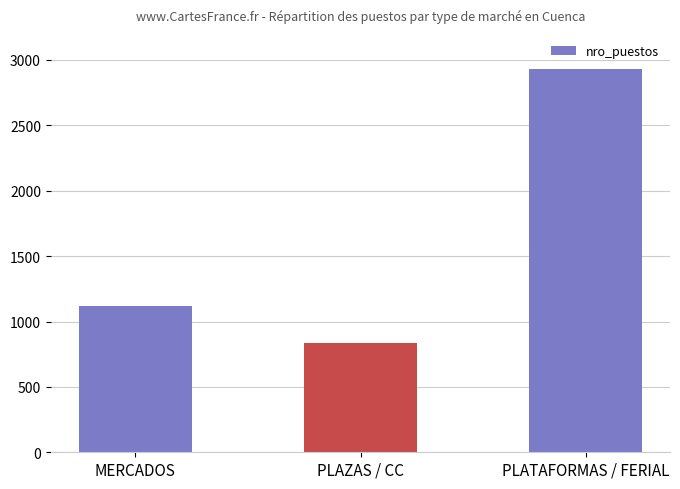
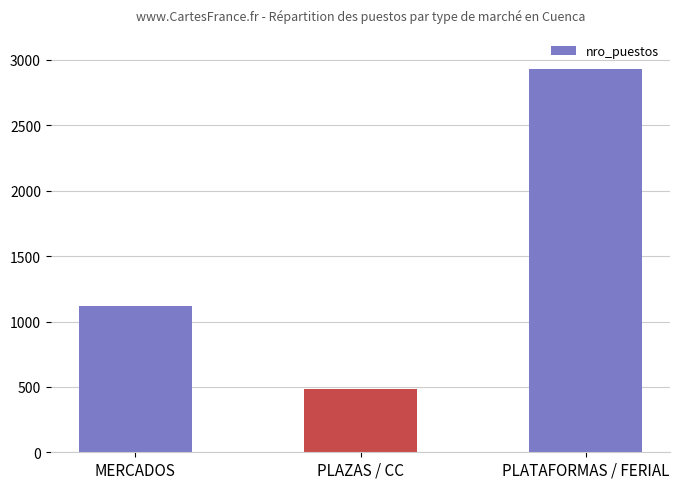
PLAZAS / CC: 830 -> 490
